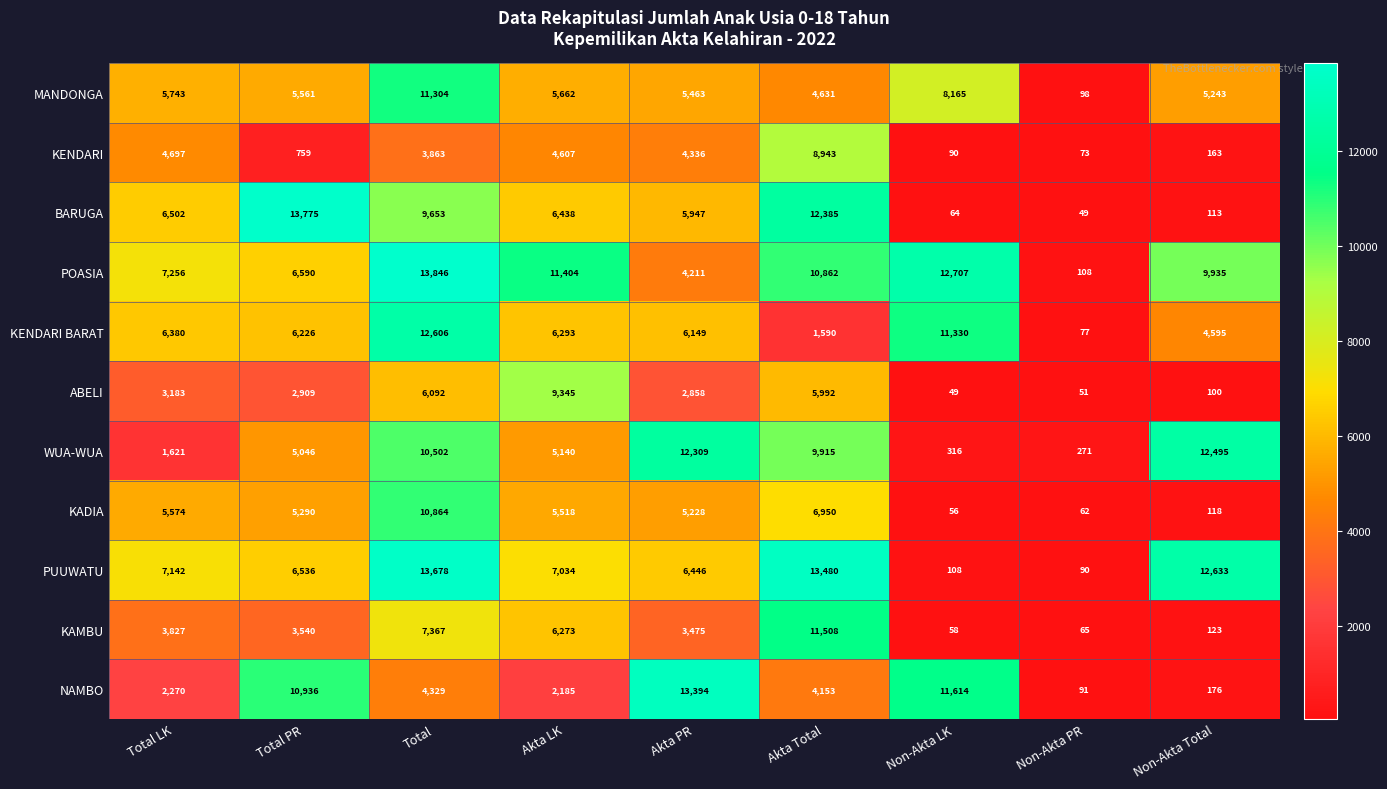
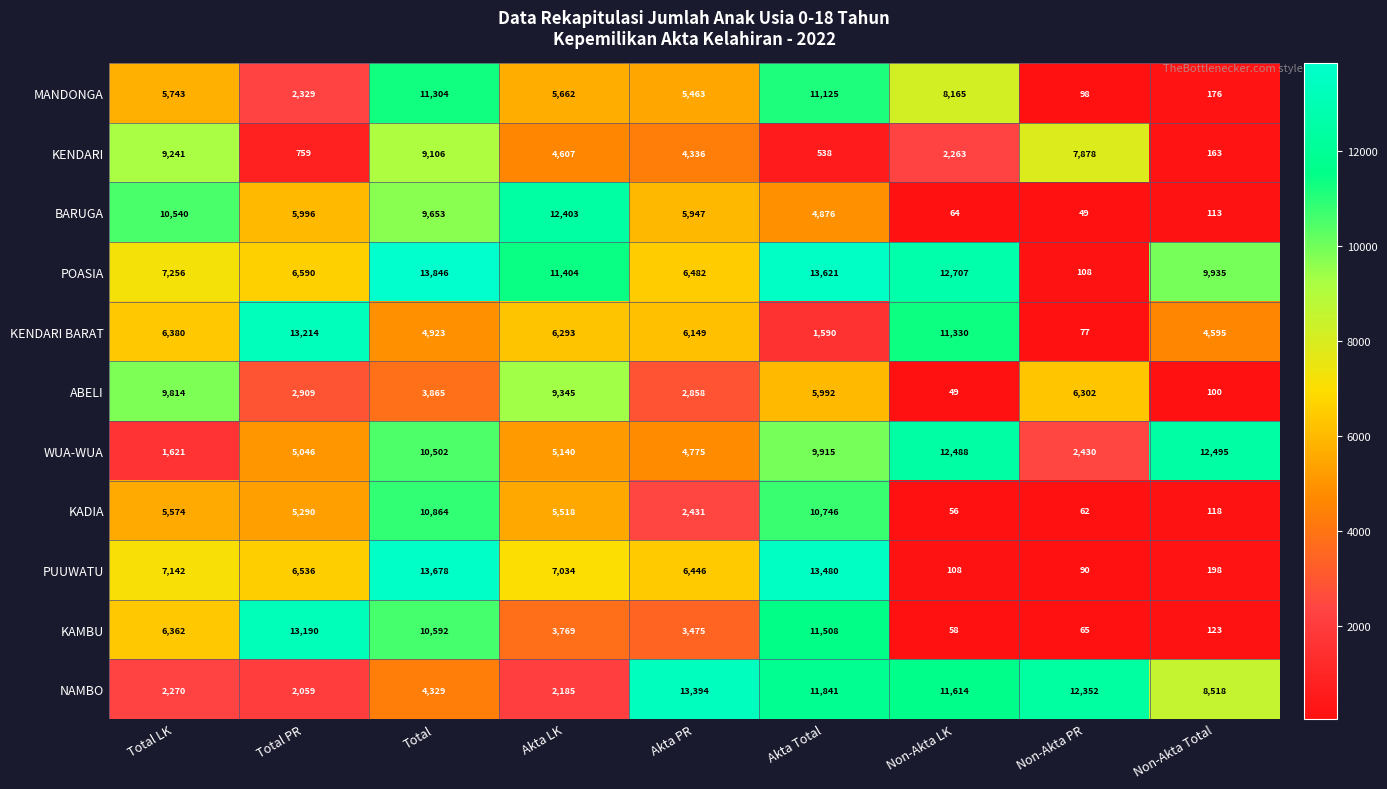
MANDONGA, Total PR: 5,561 -> 2,329
MANDONGA, Akta Total: 4,631 -> 11,125
MANDONGA, Non-Akta Total: 5,243 -> 176
KENDARI, Total LK: 4,697 -> 9,241
KENDARI, Total: 3,863 -> 9,106
KENDARI, Akta Total: 8,943 -> 538
KENDARI, Non-Akta LK: 90 -> 2,263
KENDARI, Non-Akta PR: 73 -> 7,878
BARUGA, Total LK: 6,502 -> 10,540
BARUGA, Total PR: 13,775 -> 5,996
BARUGA, Akta LK: 6,438 -> 12,403
BARUGA, Akta Total: 12,385 -> 4,876
POASIA, Akta PR: 4,211 -> 6,482
POASIA, Akta Total: 10,862 -> 13,621
KENDARI BARAT, Total PR: 6,226 -> 13,214
KENDARI BARAT, Total: 12,606 -> 4,923
ABELI, Total LK: 3,183 -> 9,814
ABELI, Total: 6,092 -> 3,865
ABELI, Non-Akta PR: 51 -> 6,302
WUA-WUA, Akta PR: 12,309 -> 4,775
WUA-WUA, Non-Akta LK: 316 -> 12,488
WUA-WUA, Non-Akta PR: 271 -> 2,430
KADIA, Akta PR: 5,228 -> 2,431
KADIA, Akta Total: 6,950 -> 10,746
PUUWATU, Non-Akta Total: 12,633 -> 198
KAMBU, Total LK: 3,827 -> 6,362
KAMBU, Total PR: 3,540 -> 13,190
KAMBU, Total: 7,367 -> 10,592
KAMBU, Akta LK: 6,273 -> 3,769
NAMBO, Total PR: 10,936 -> 2,059
NAMBO, Akta Total: 4,153 -> 11,841
NAMBO, Non-Akta PR: 91 -> 12,352
NAMBO, Non-Akta Total: 176 -> 8,518
